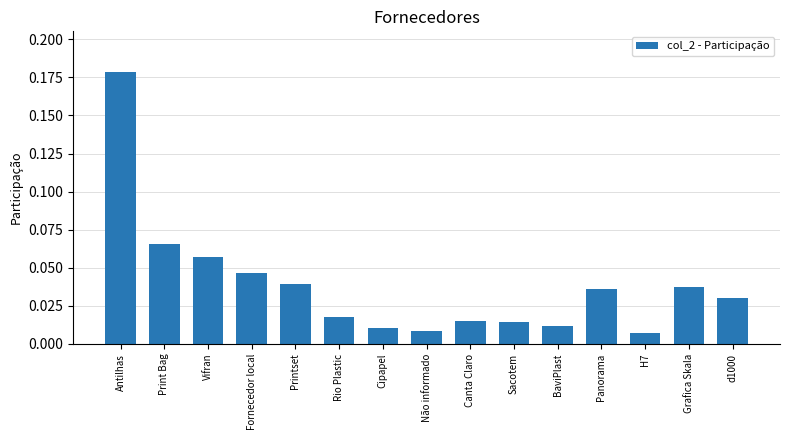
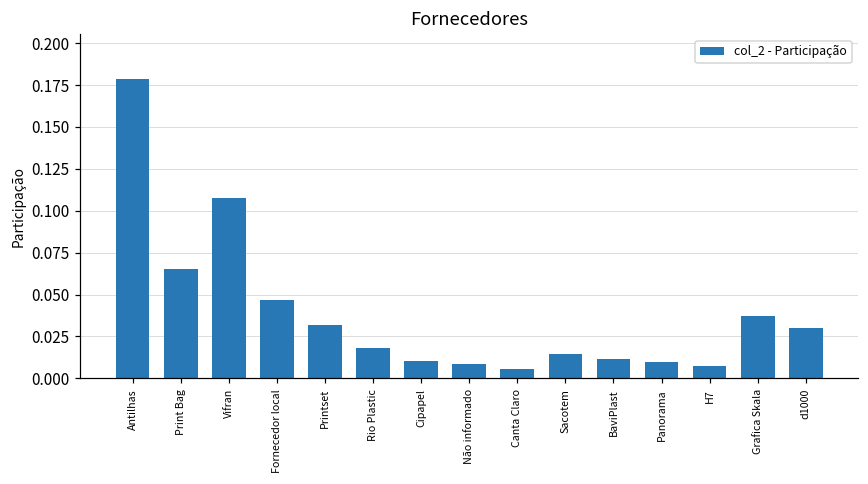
Vifran: 0.057 -> 0.108
Printset: 0.040 -> 0.032
Canta Claro: 0.015 -> 0.006
Panorama: 0.036 -> 0.010
